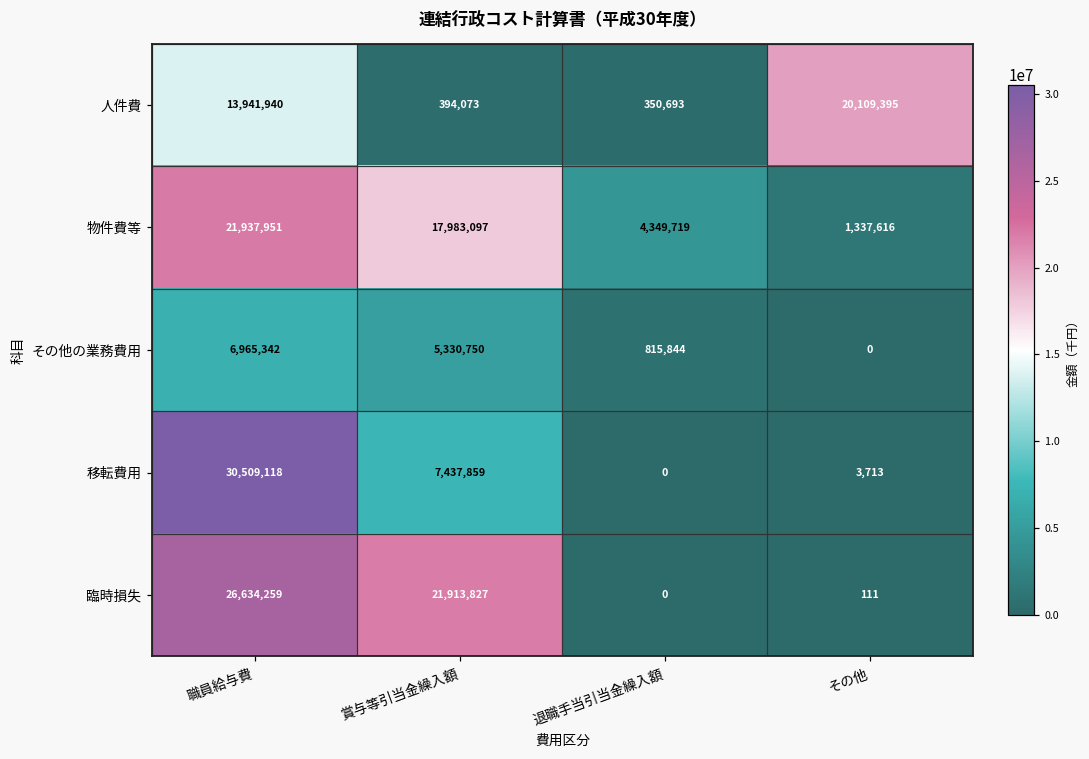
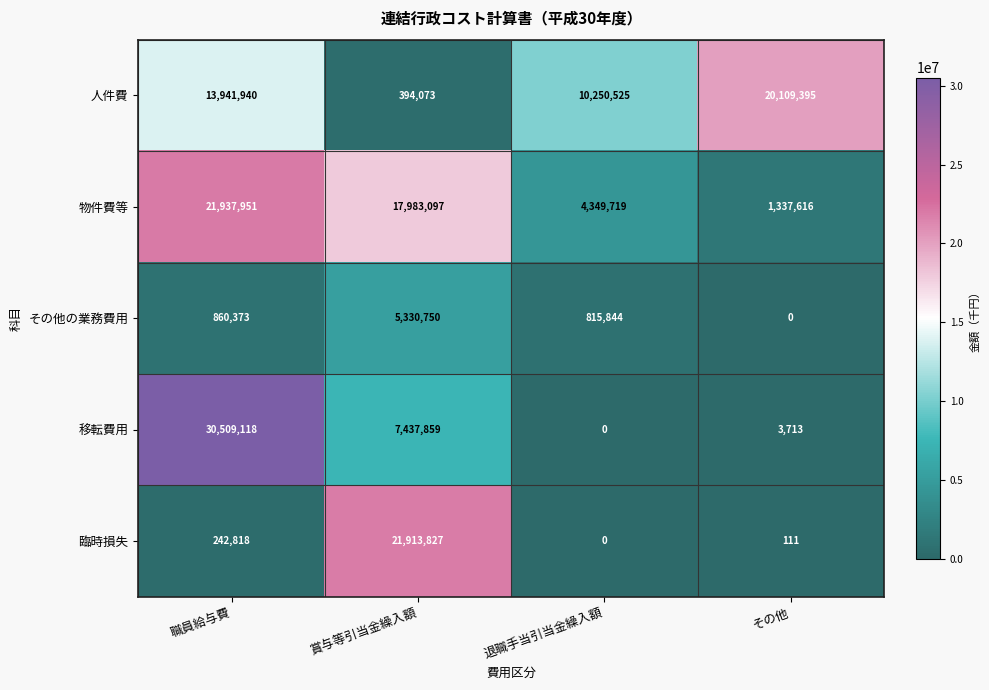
人件費, 退職手当引当金繰入額: 350,693 -> 10,250,525
その他の業務費用, 職員給与費: 6,965,342 -> 860,373
臨時損失, 職員給与費: 26,634,259 -> 242,818
